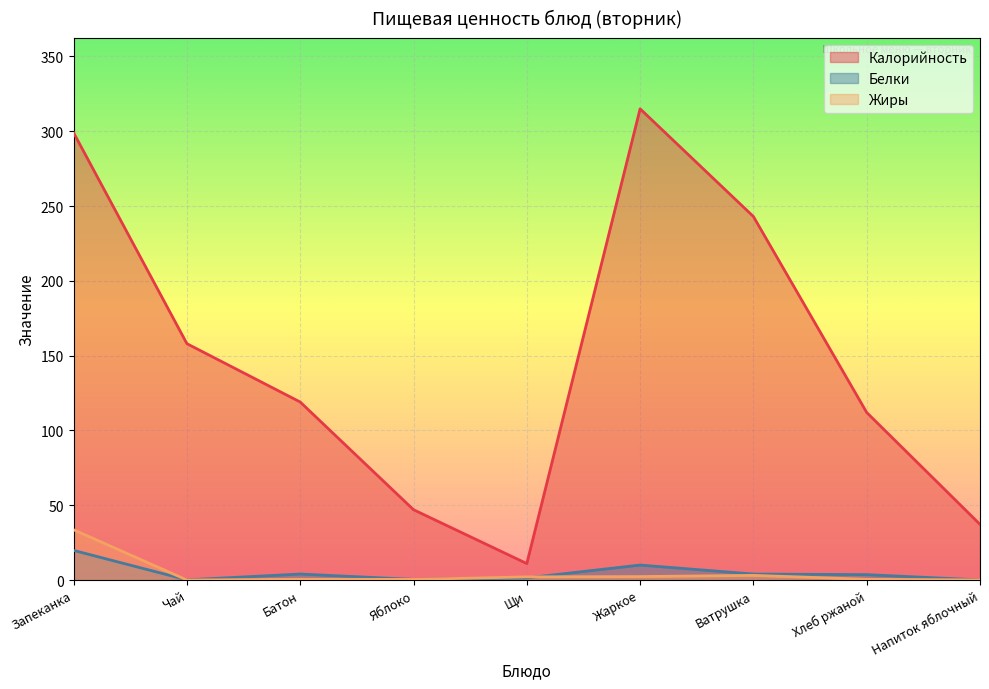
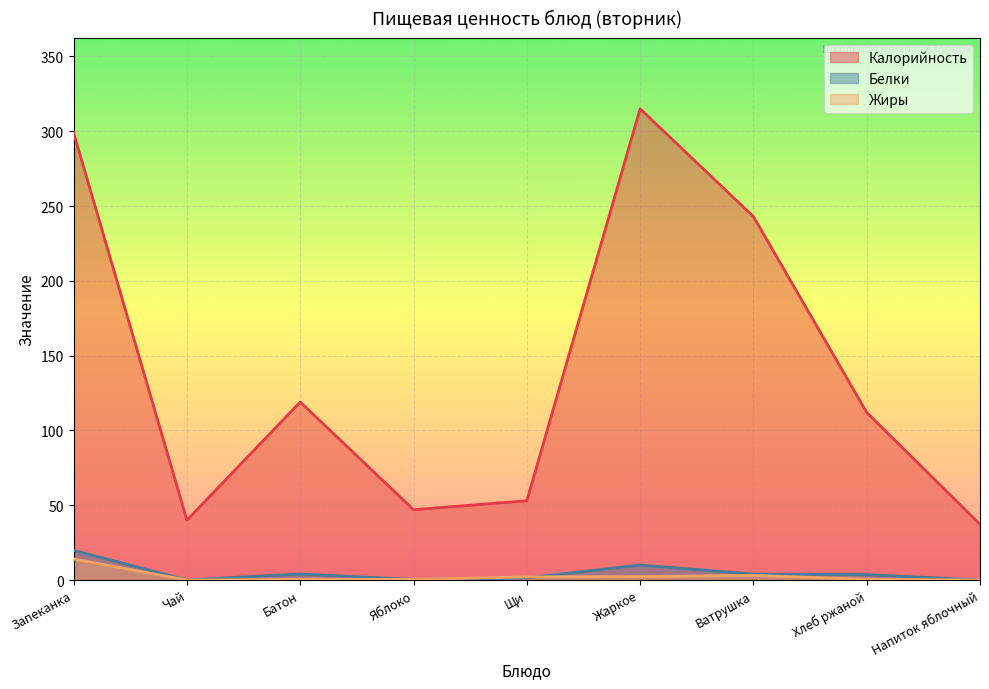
Жиры, Запеканка: 34 -> 14
Калорийность, Чай: 158 -> 40
Калорийность, Щи: 11 -> 53
